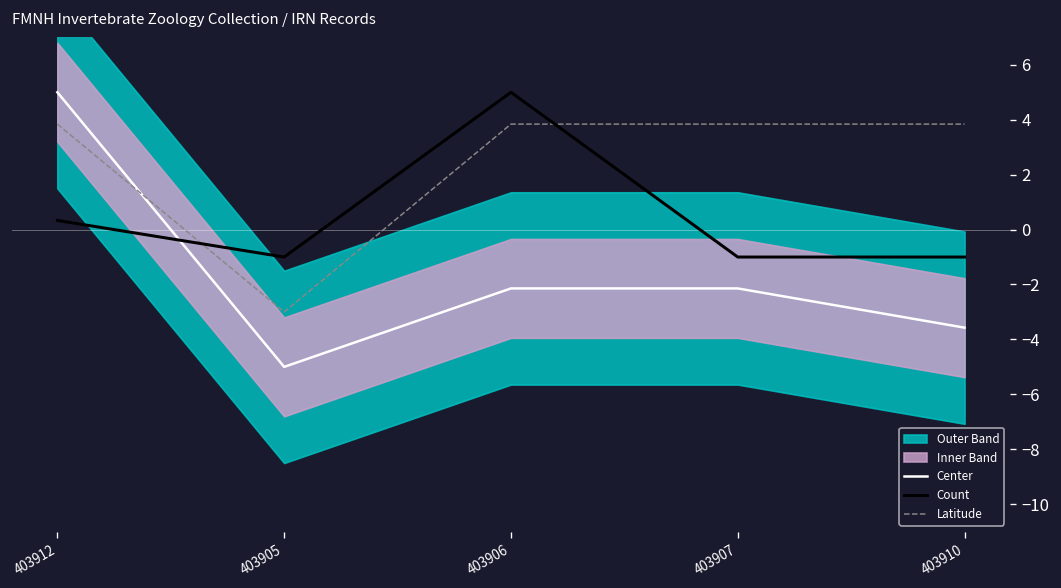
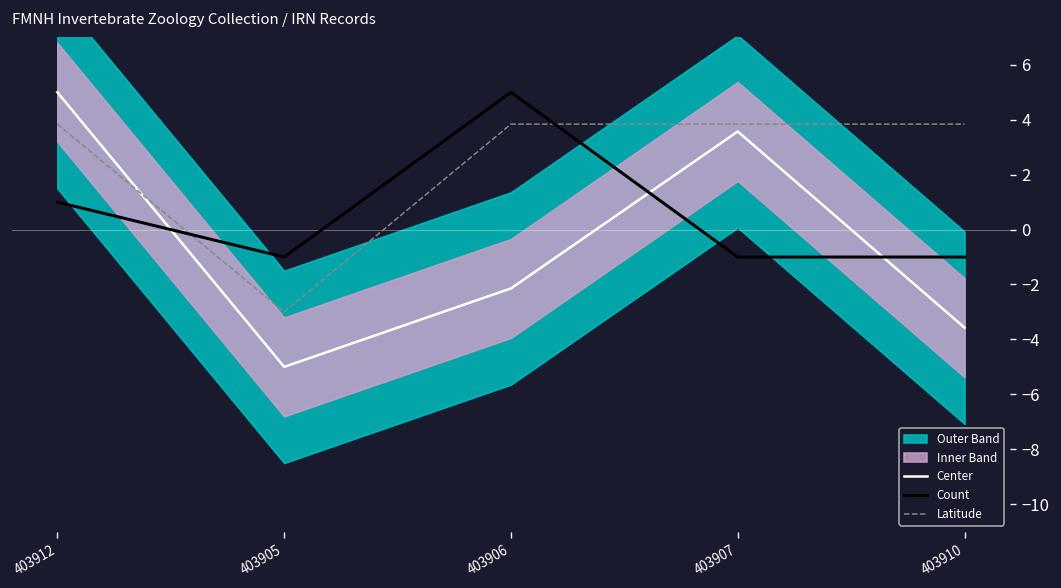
Count, 403912: 0.3 -> 1.0
Center, 403907: -2.1 -> 3.6
